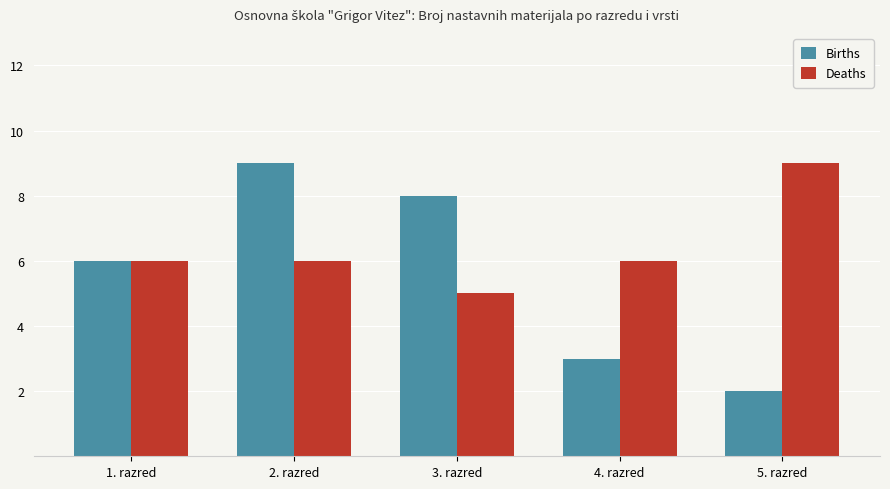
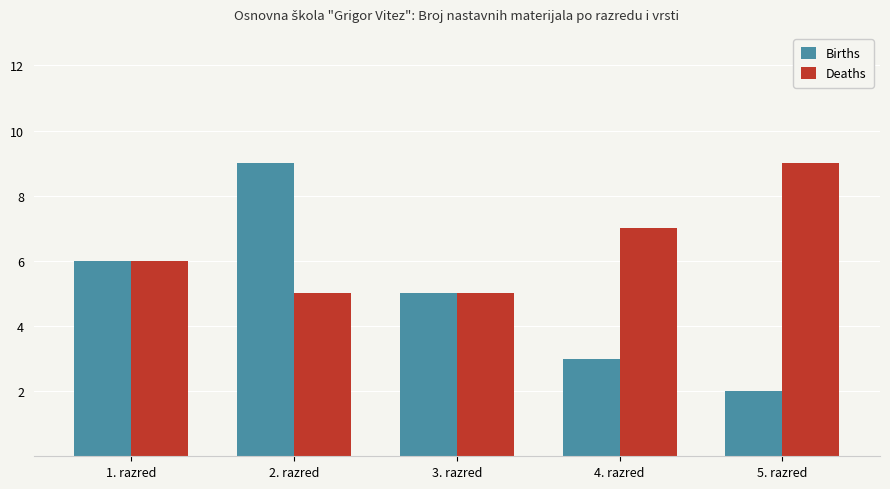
Deaths, 2. razred: 6 -> 5
Births, 3. razred: 8 -> 5
Deaths, 4. razred: 6 -> 7
